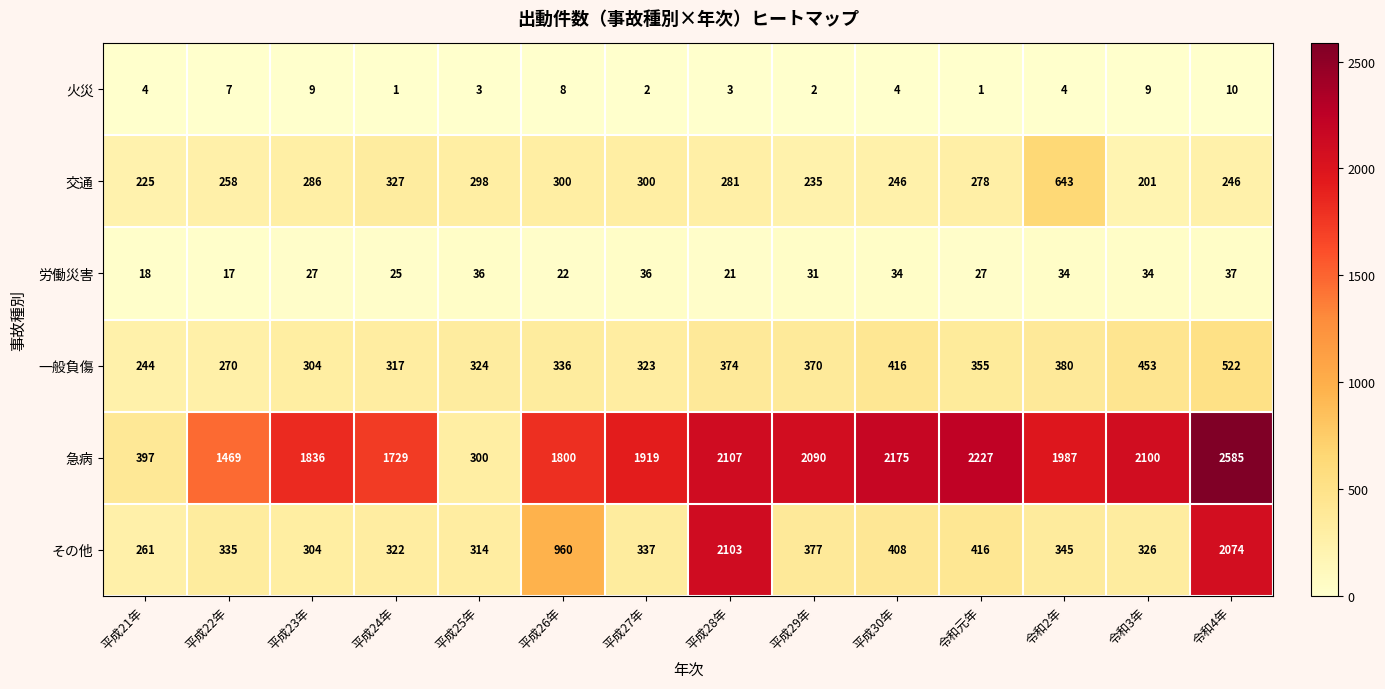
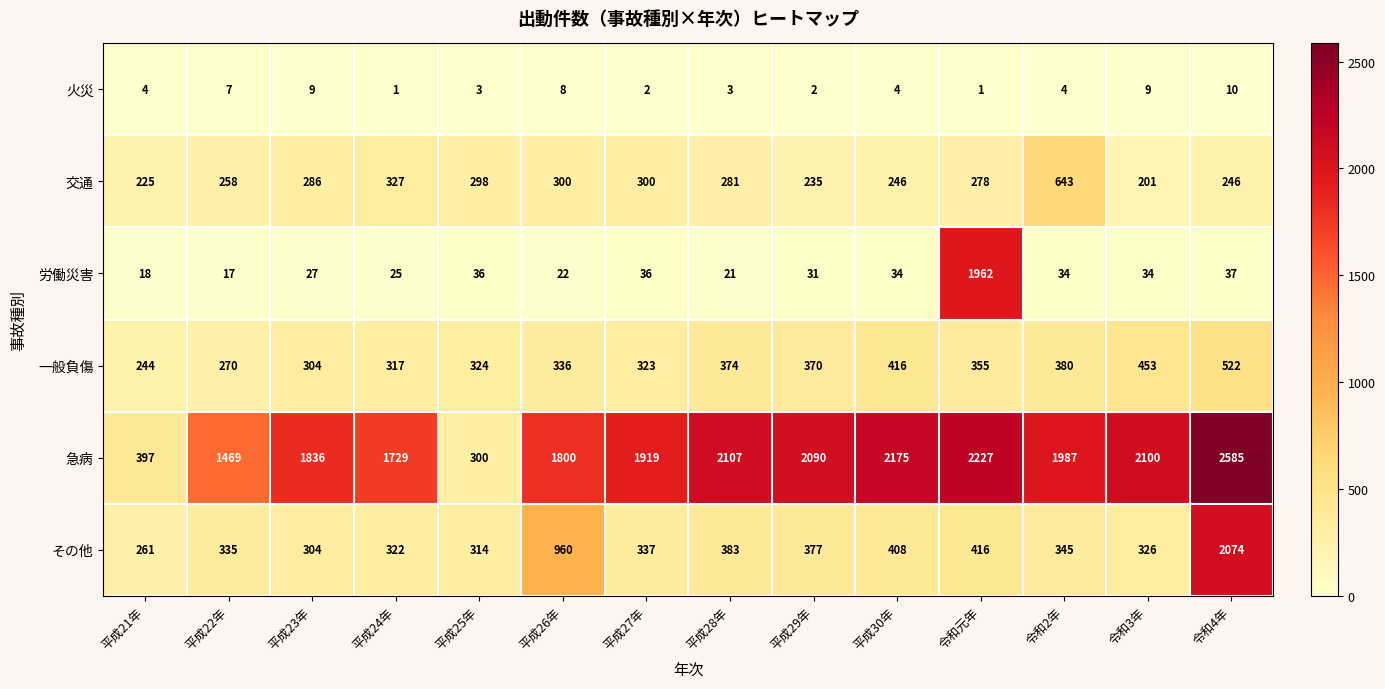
労働災害, 令和元年: 27 -> 1962
その他, 平成28年: 2103 -> 383
